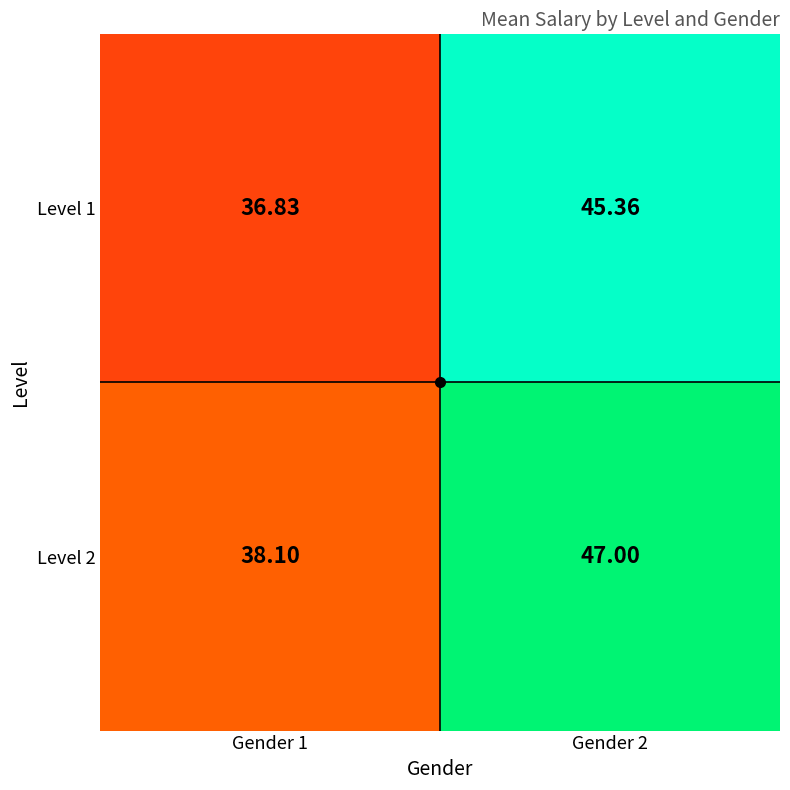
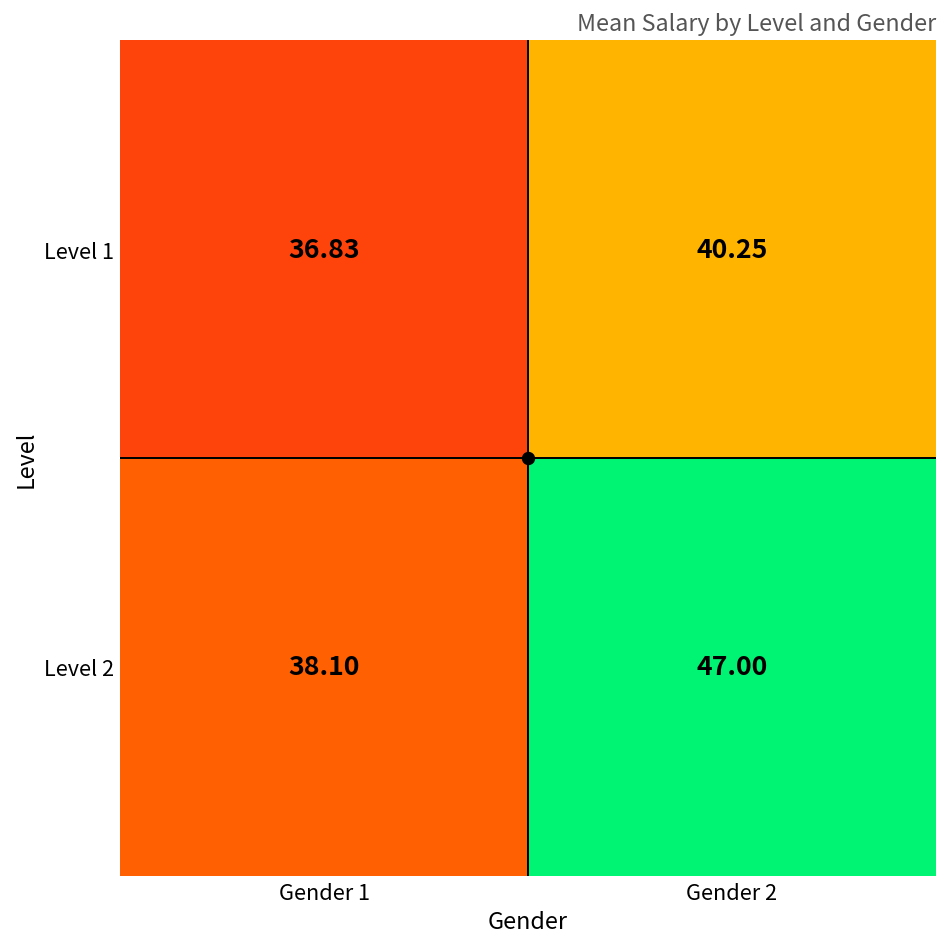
Level 1, Gender 2: 45.36 -> 40.25
